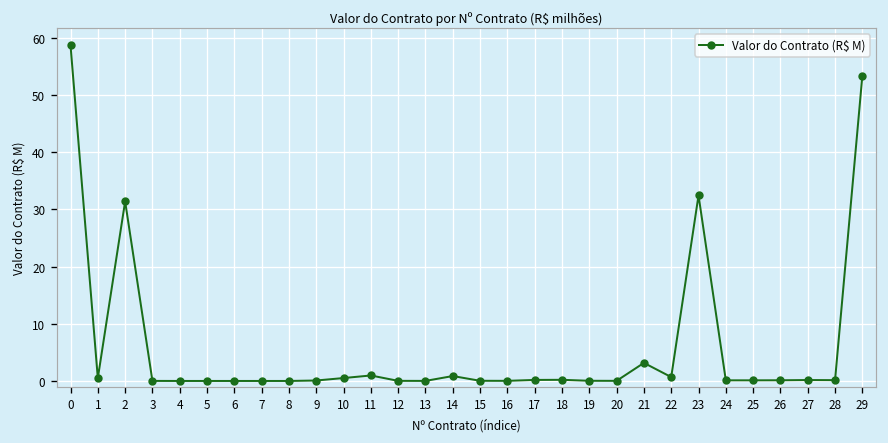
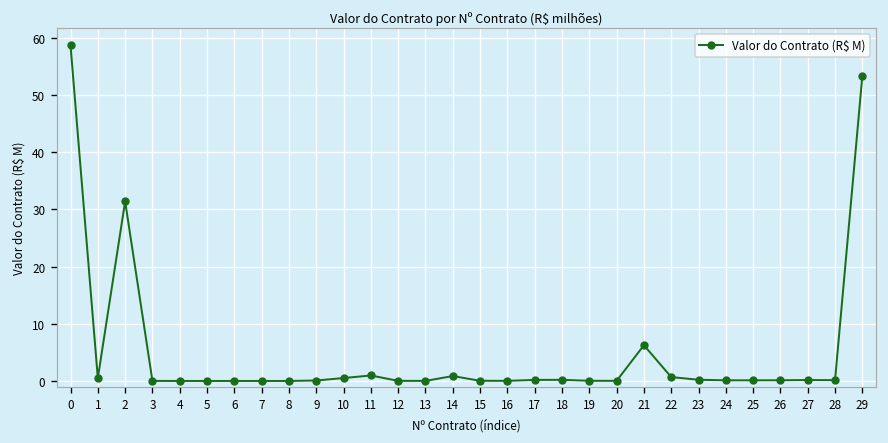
21: 3 -> 6
23: 32 -> 0
